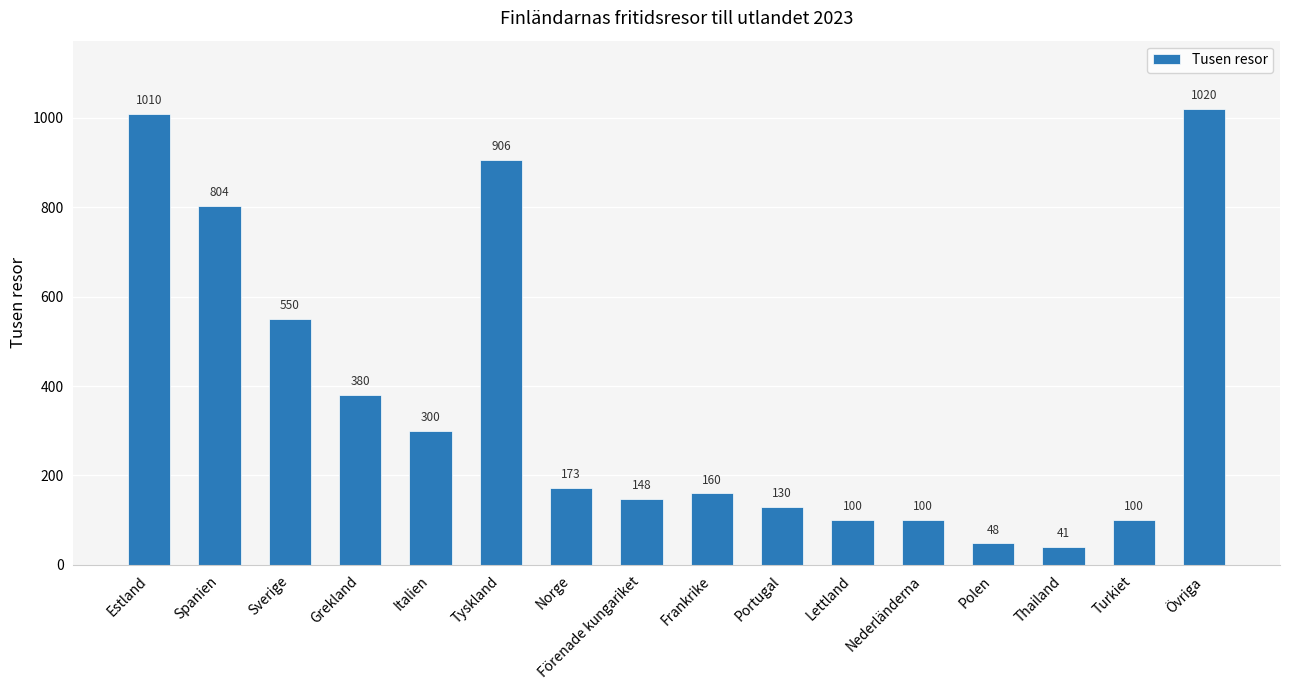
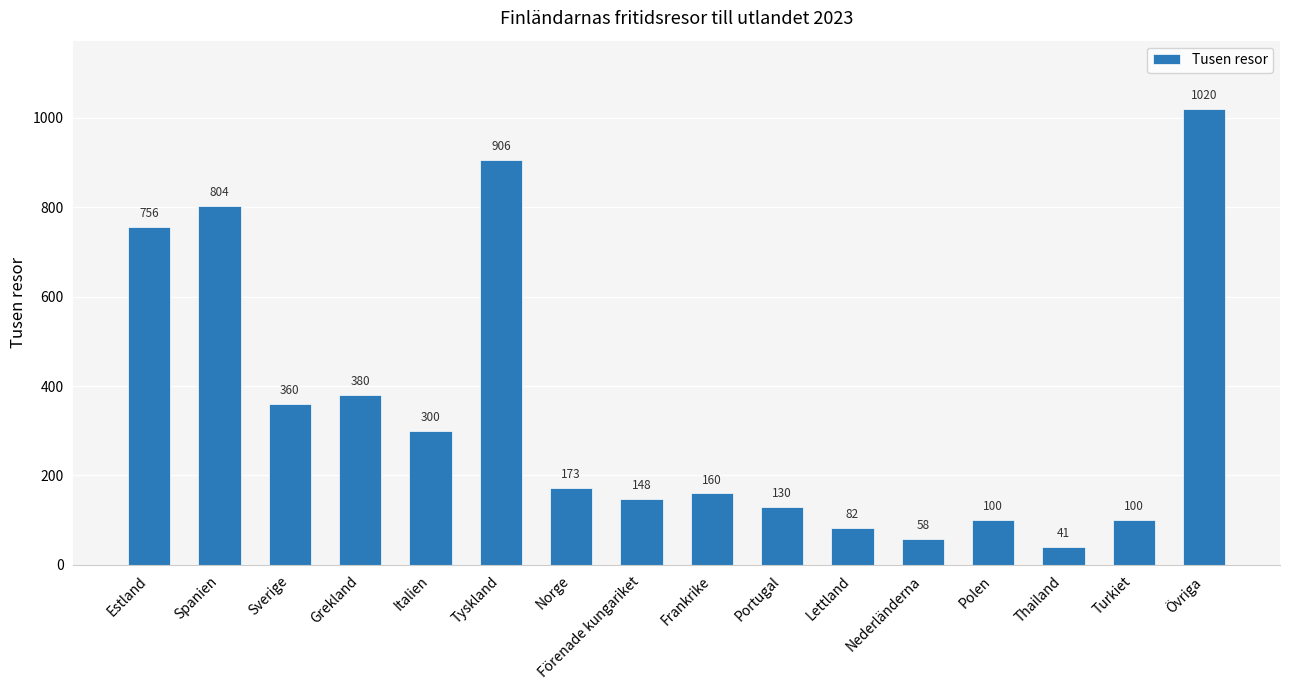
Estland: 1010 -> 756
Sverige: 550 -> 360
Lettland: 100 -> 82
Nederländerna: 100 -> 58
Polen: 48 -> 100
